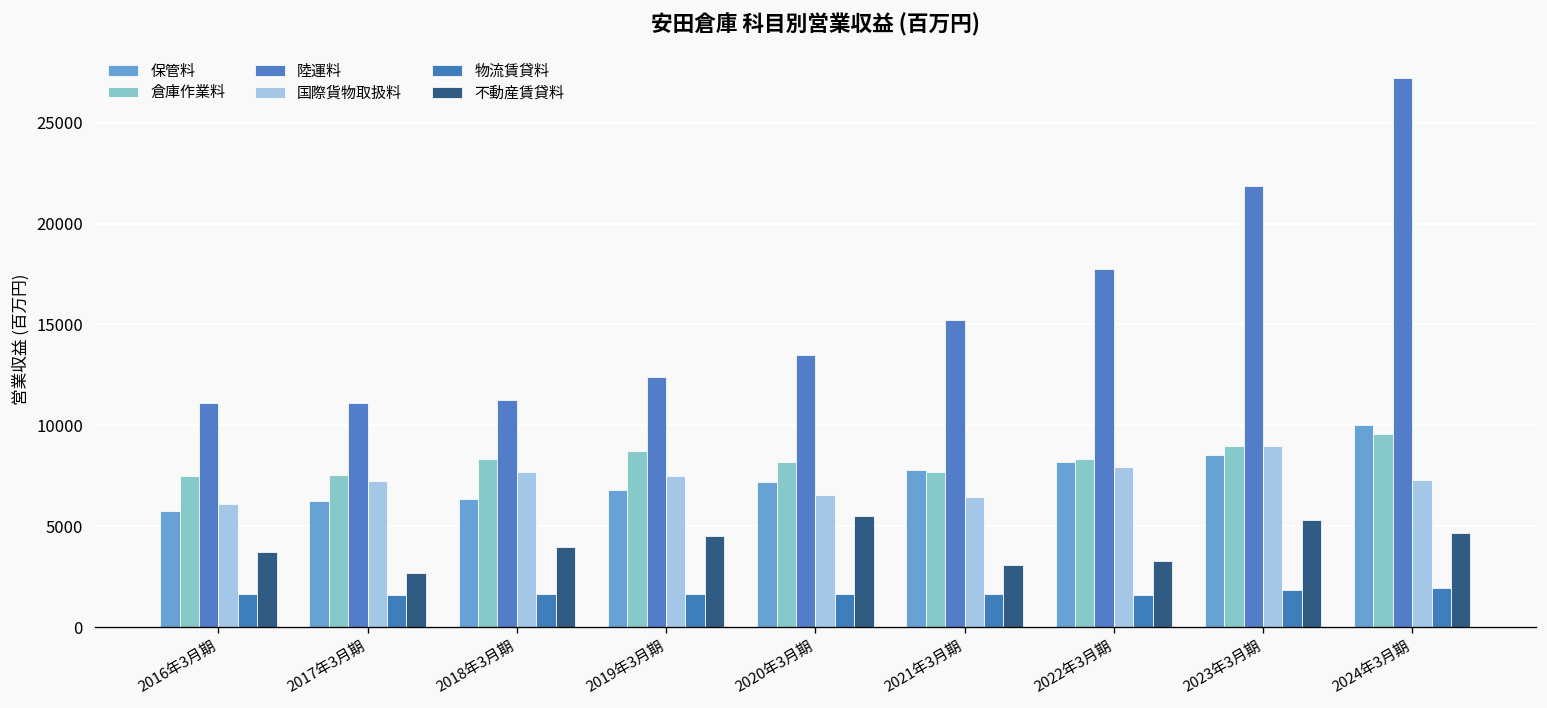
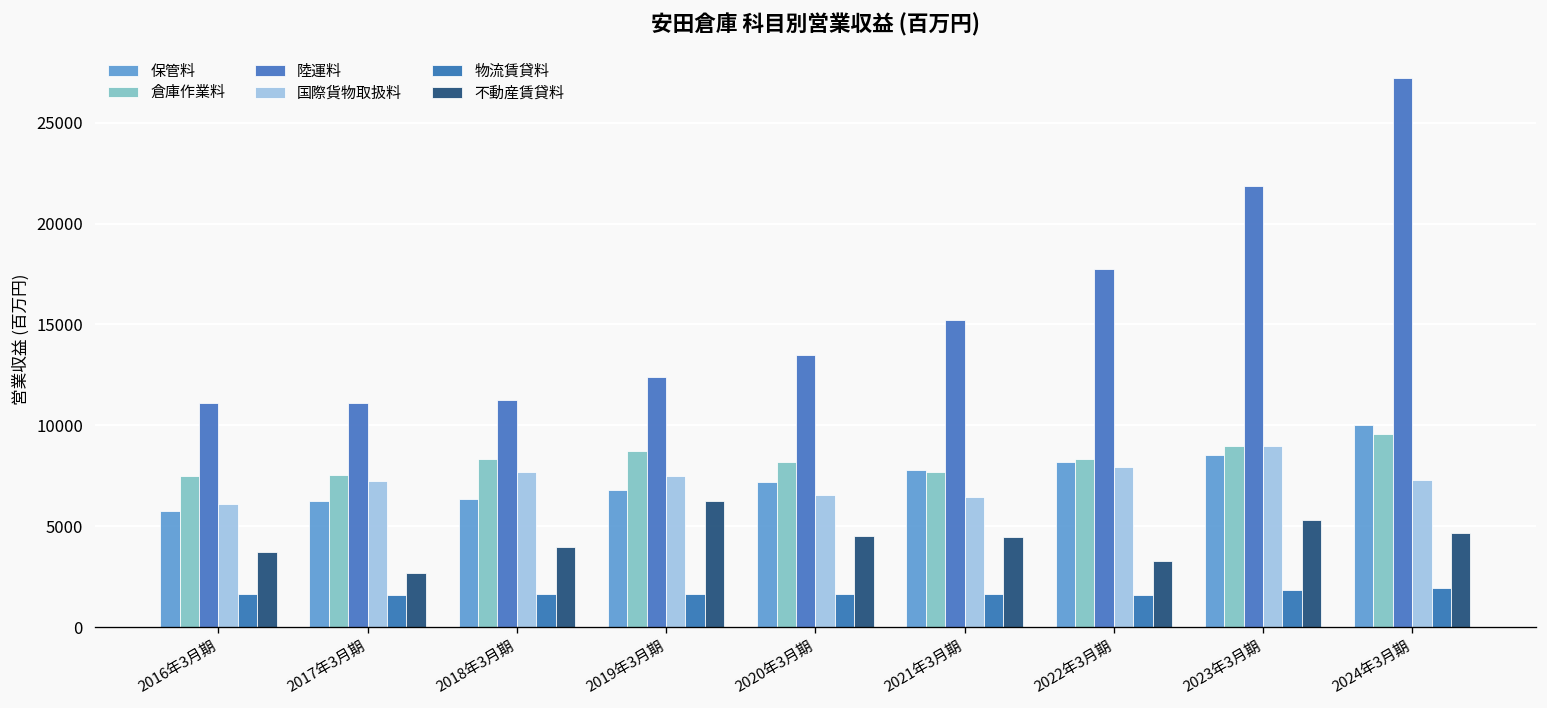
不動産賃貸料, 2019年3月期: 4500 -> 6300
不動産賃貸料, 2020年3月期: 5500 -> 4500
不動産賃貸料, 2021年3月期: 3100 -> 4500
